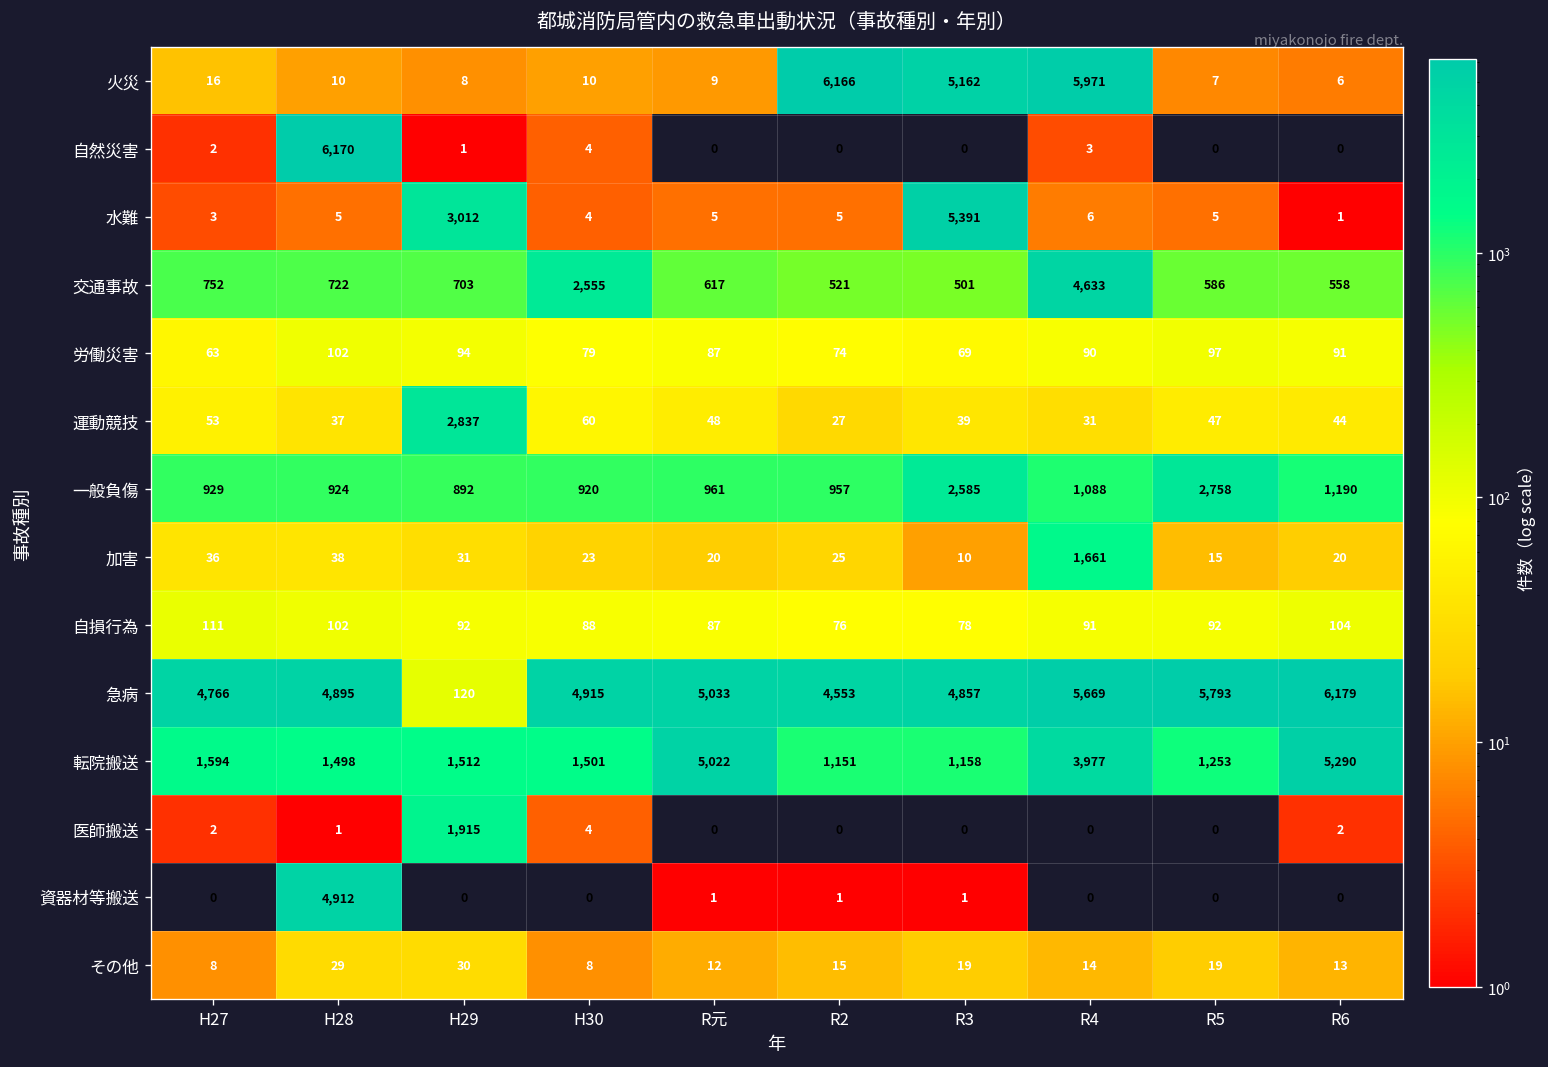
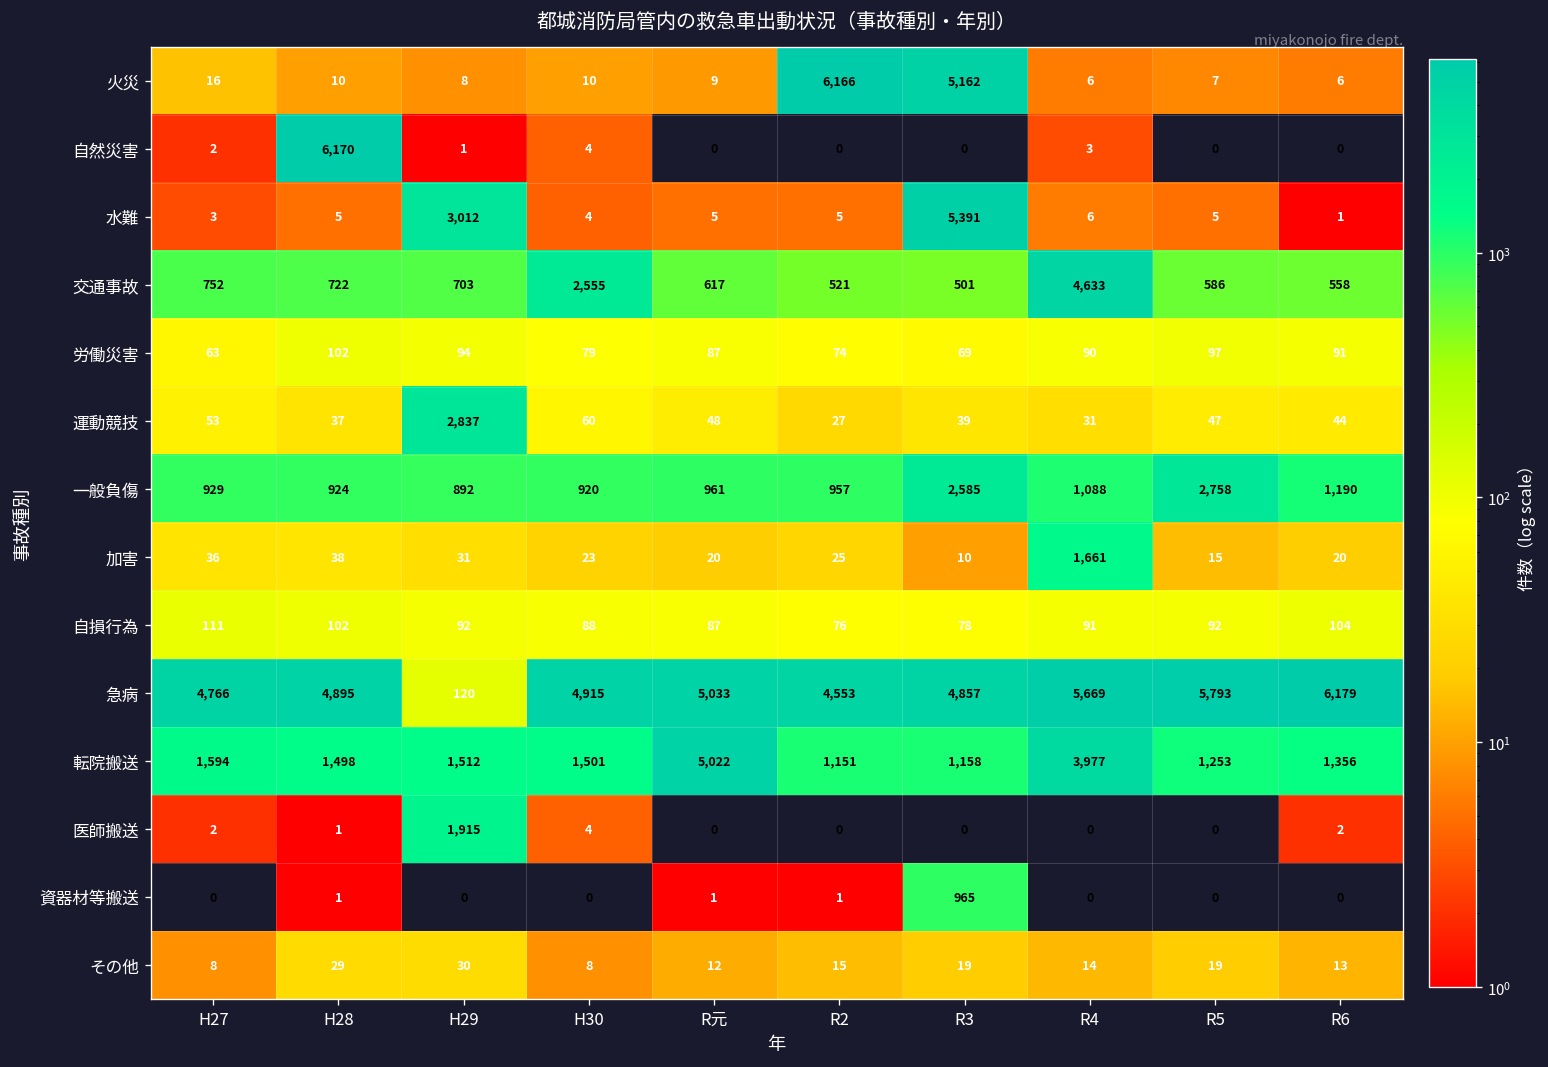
火災, R4: 5,971 -> 6
転院搬送, R6: 5,290 -> 1,356
資器材等搬送, H28: 4,912 -> 1
資器材等搬送, R3: 1 -> 965
